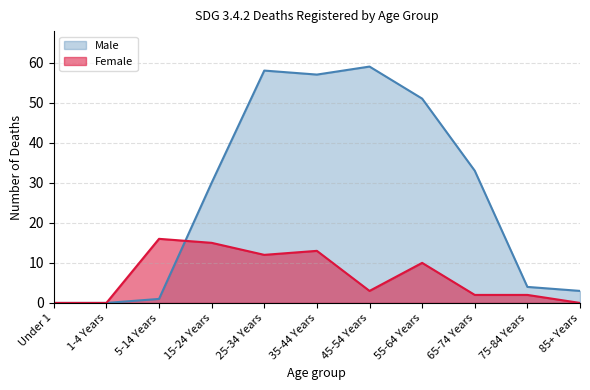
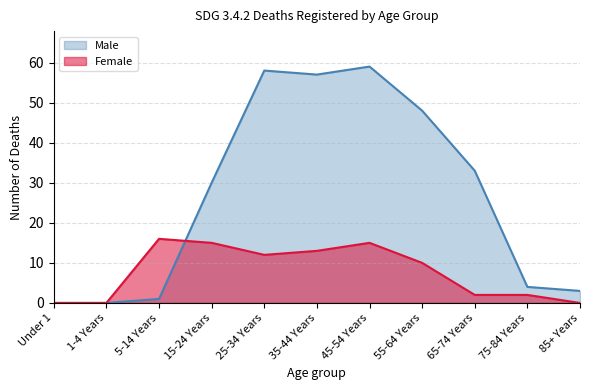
Female, 45-54 Years: 3 -> 15
Male, 55-64 Years: 51 -> 48
